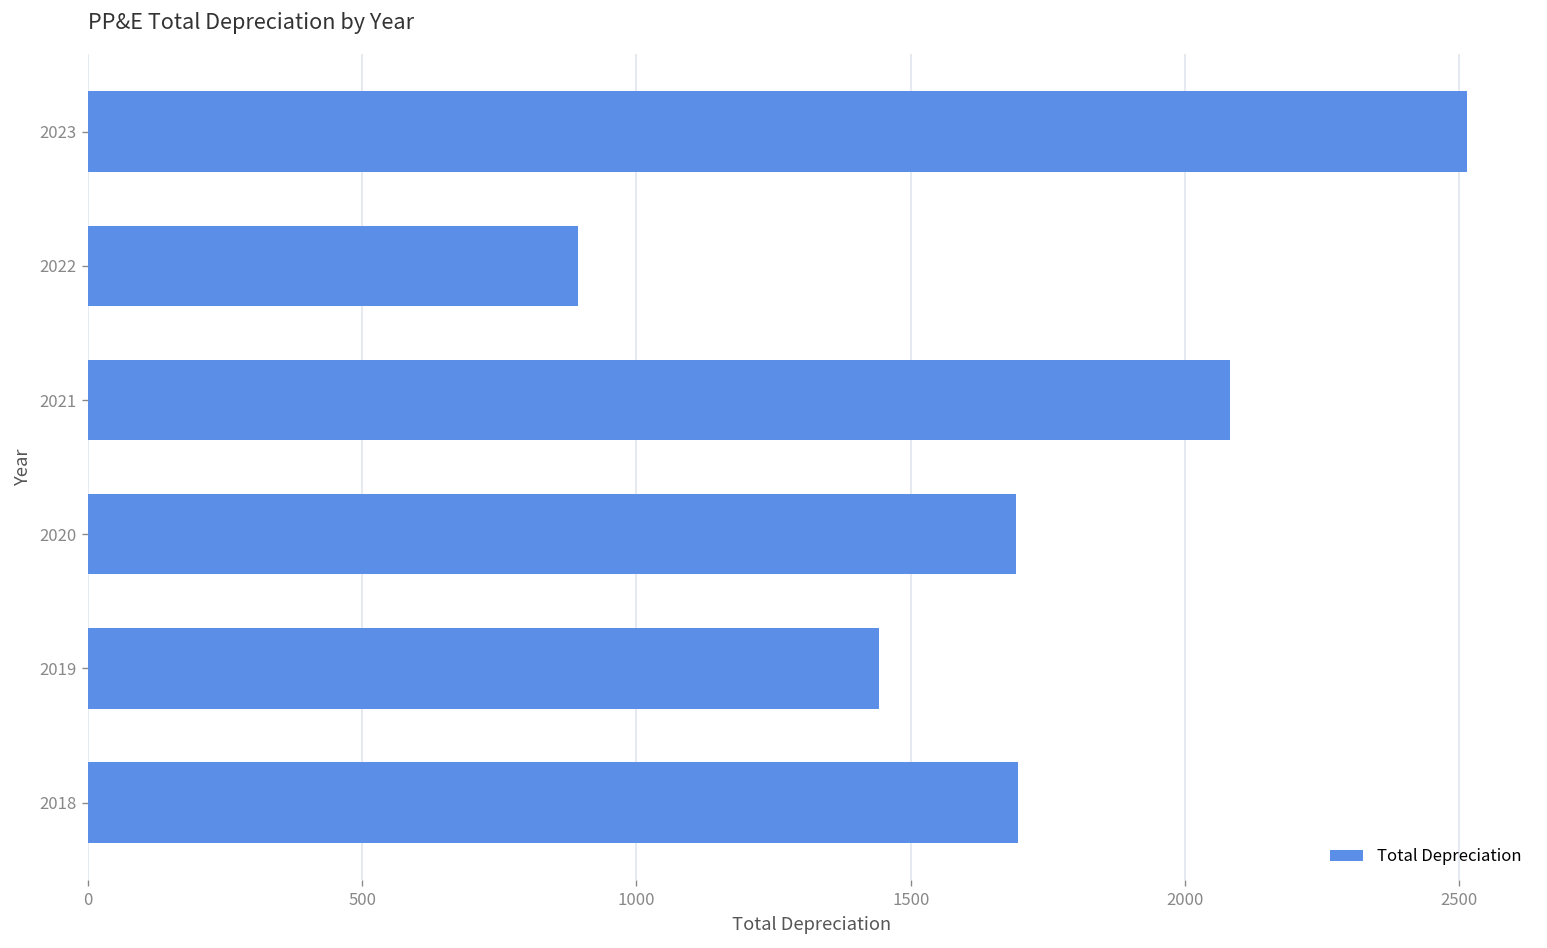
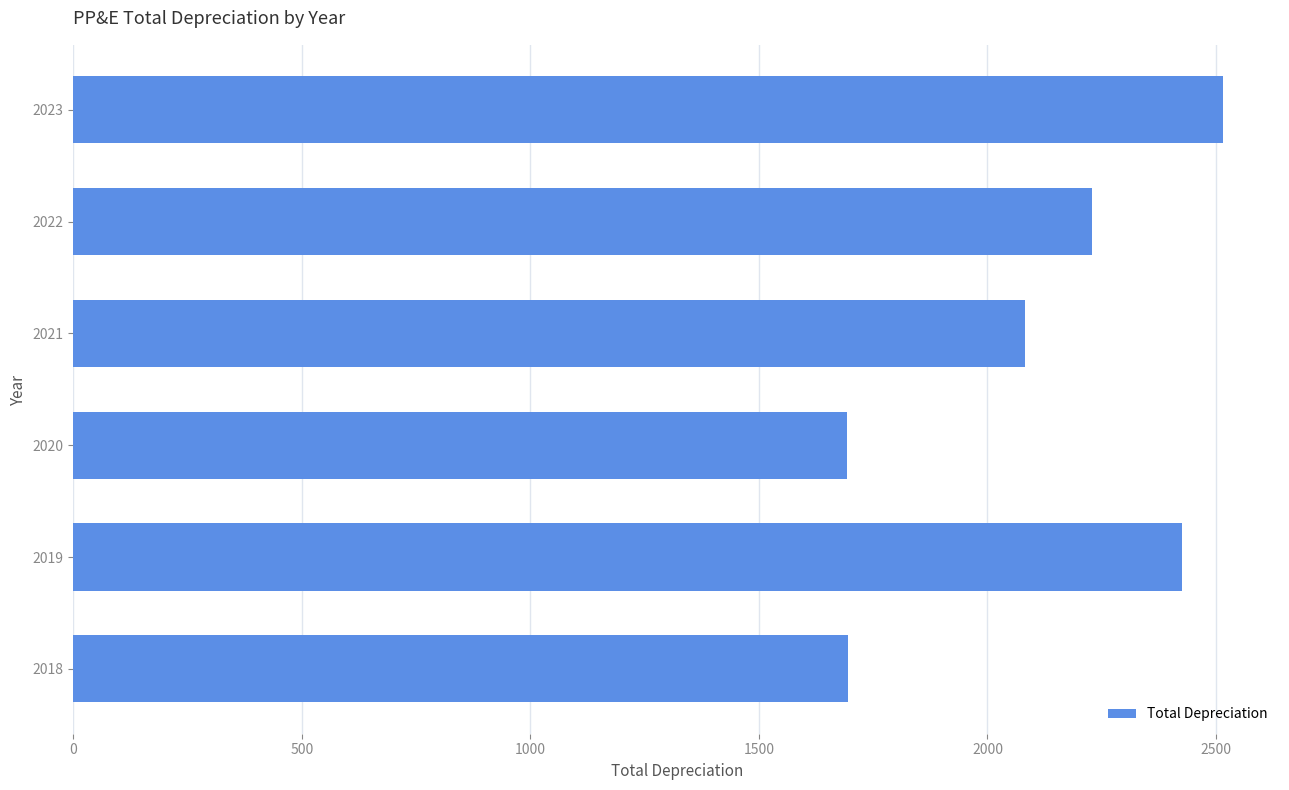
2022: 890 -> 2230
2019: 1440 -> 2430
